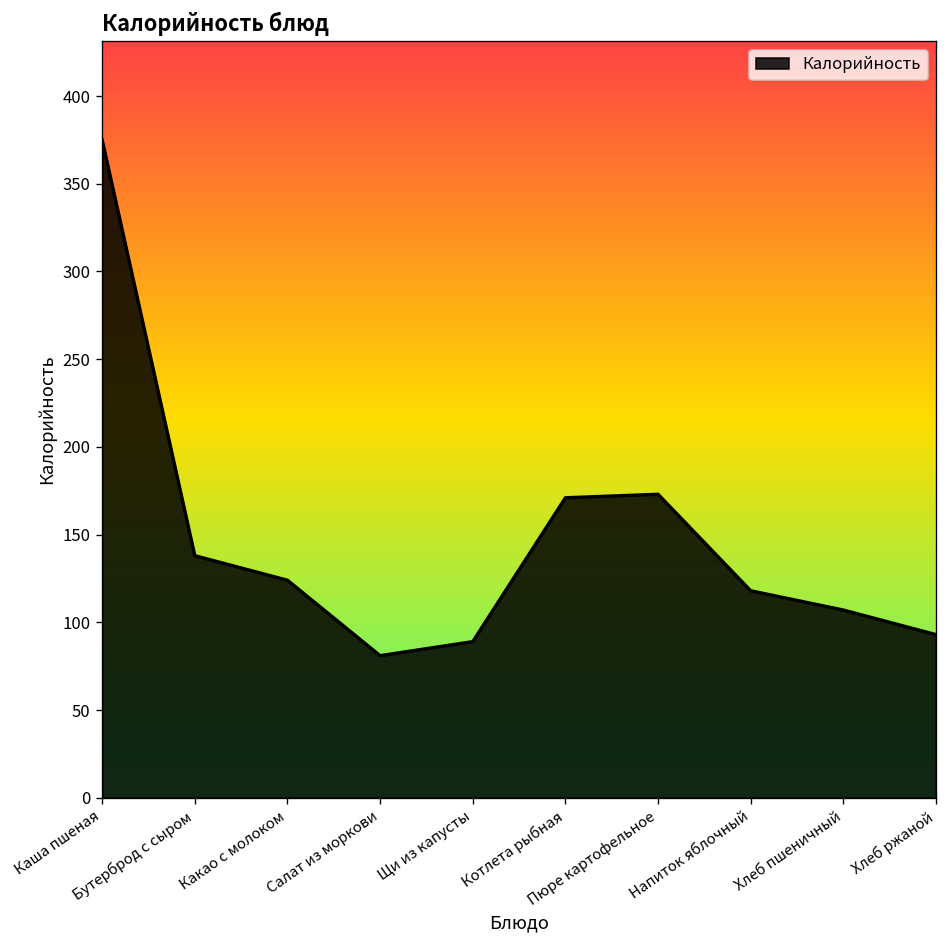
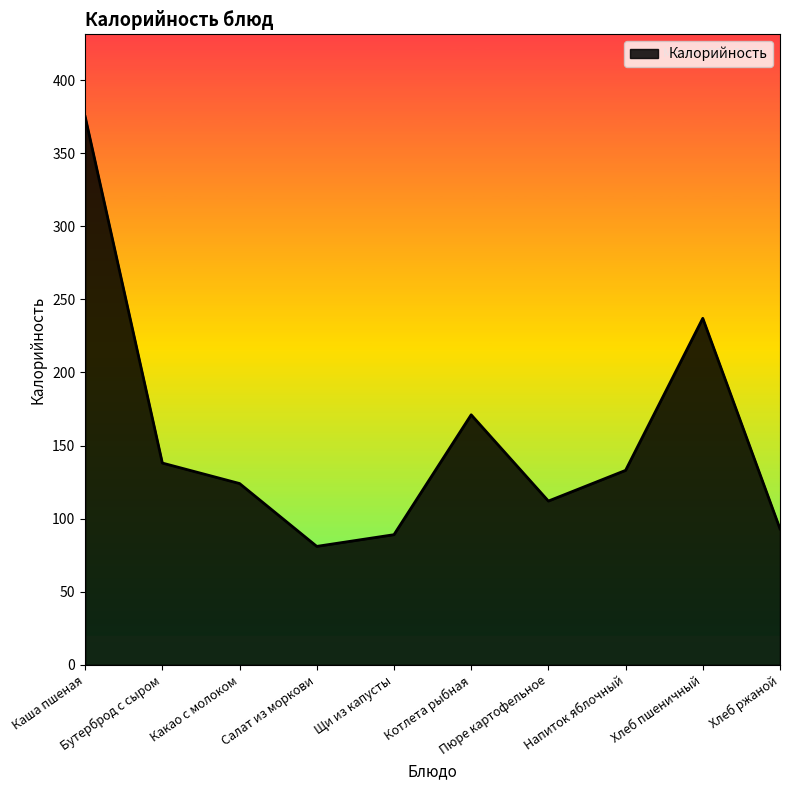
Пюре картофельное: 173 -> 112
Напиток яблочный: 118 -> 133
Хлеб пшеничный: 107 -> 237
